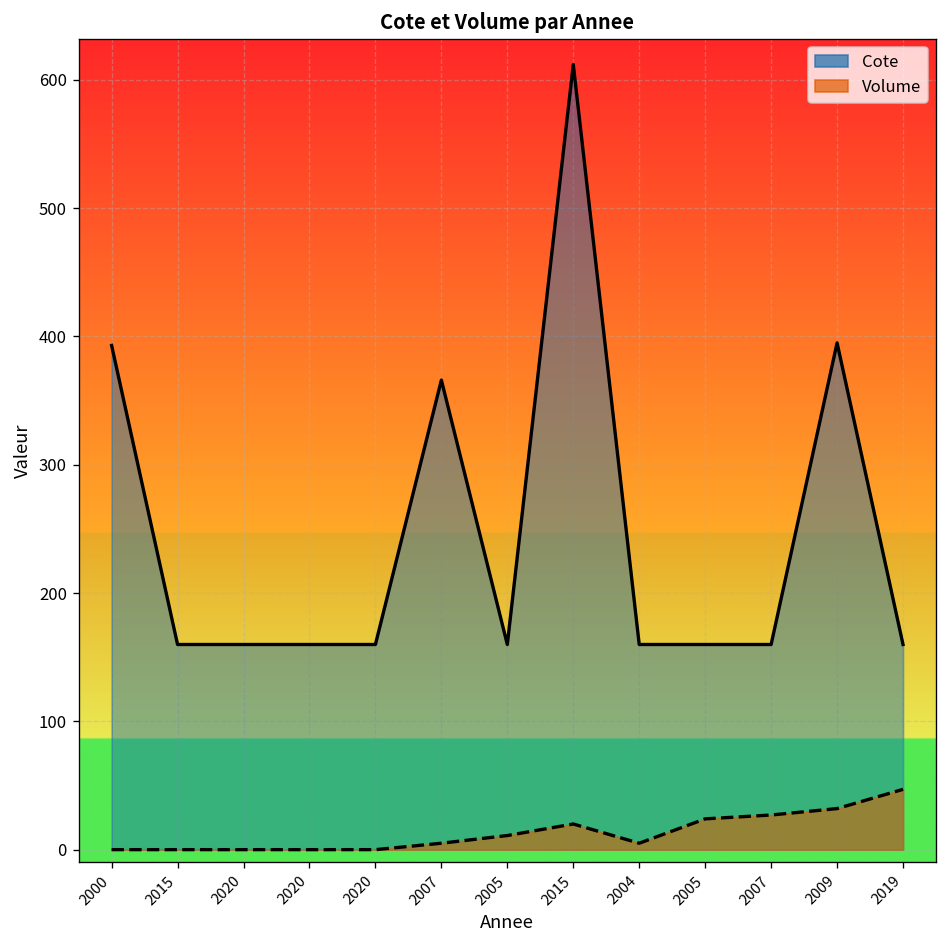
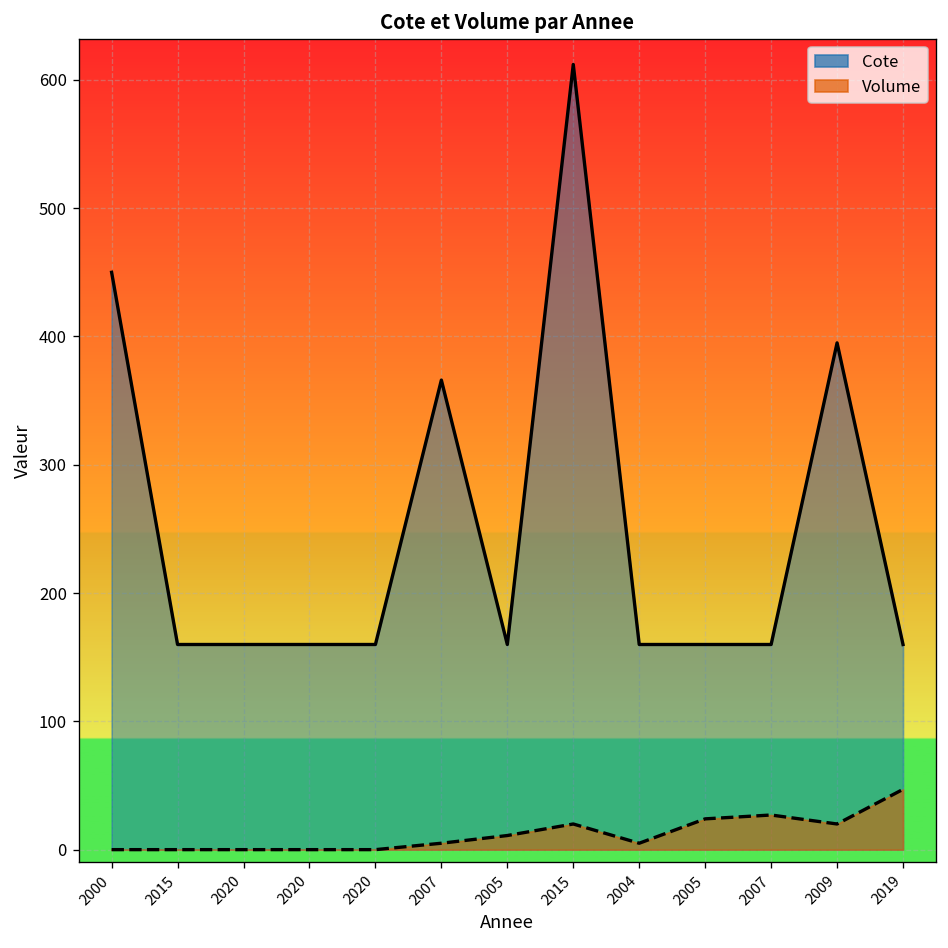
Cote, 2000: 393 -> 450
Volume, 2009: 32 -> 20
